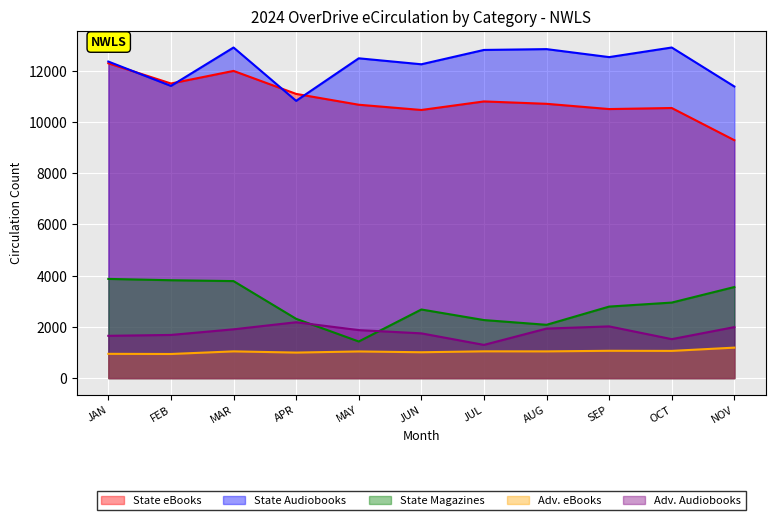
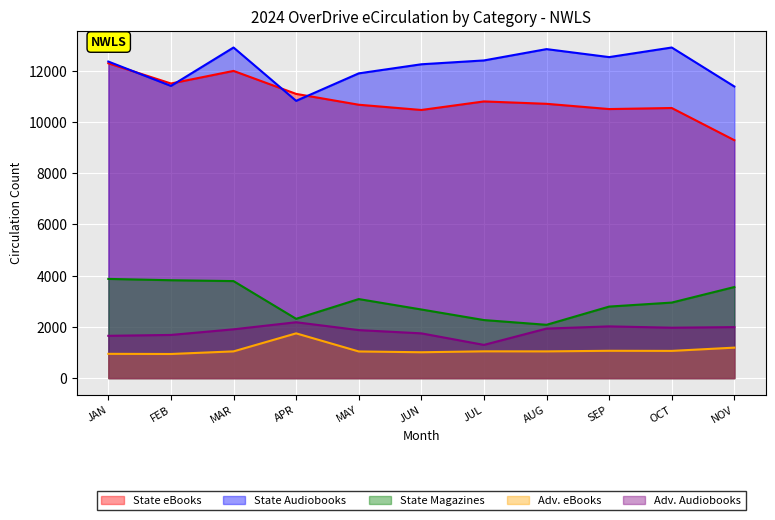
Adv. eBooks, APR: 1000 -> 1700
State Audiobooks, MAY: 12500 -> 11900
State Magazines, MAY: 1400 -> 3100
State Audiobooks, JUL: 12800 -> 12400
Adv. Audiobooks, OCT: 1500 -> 2000
